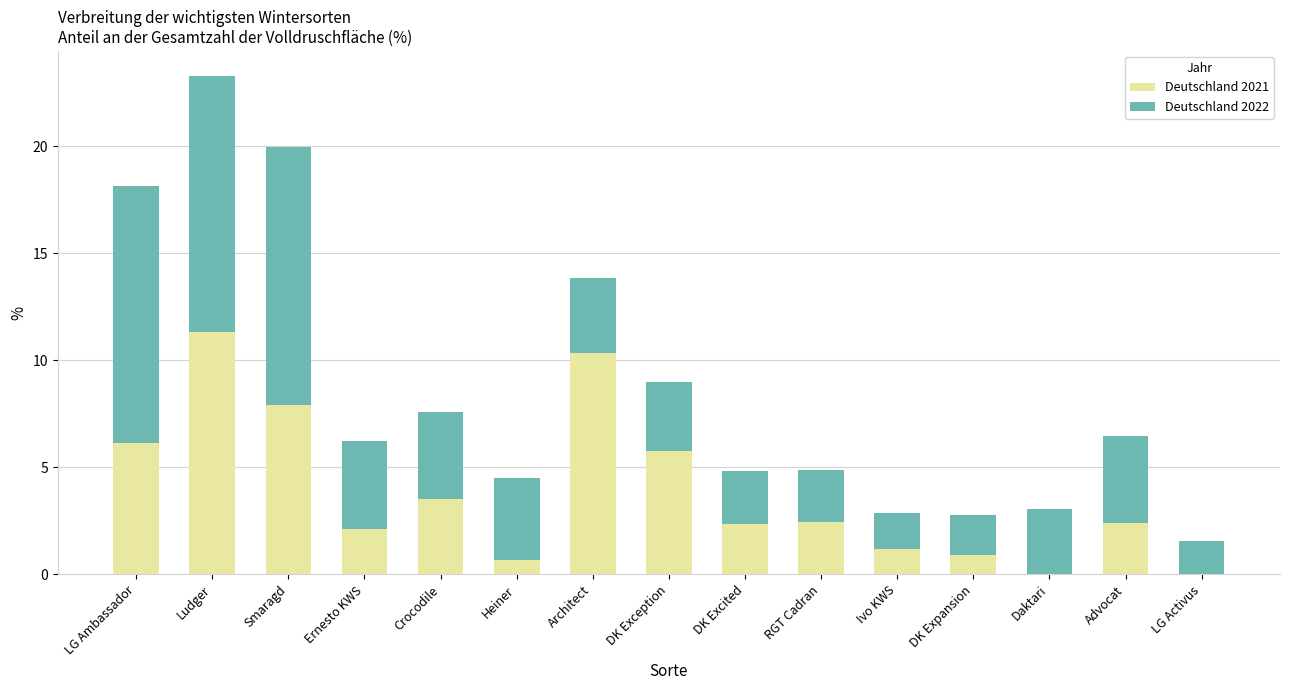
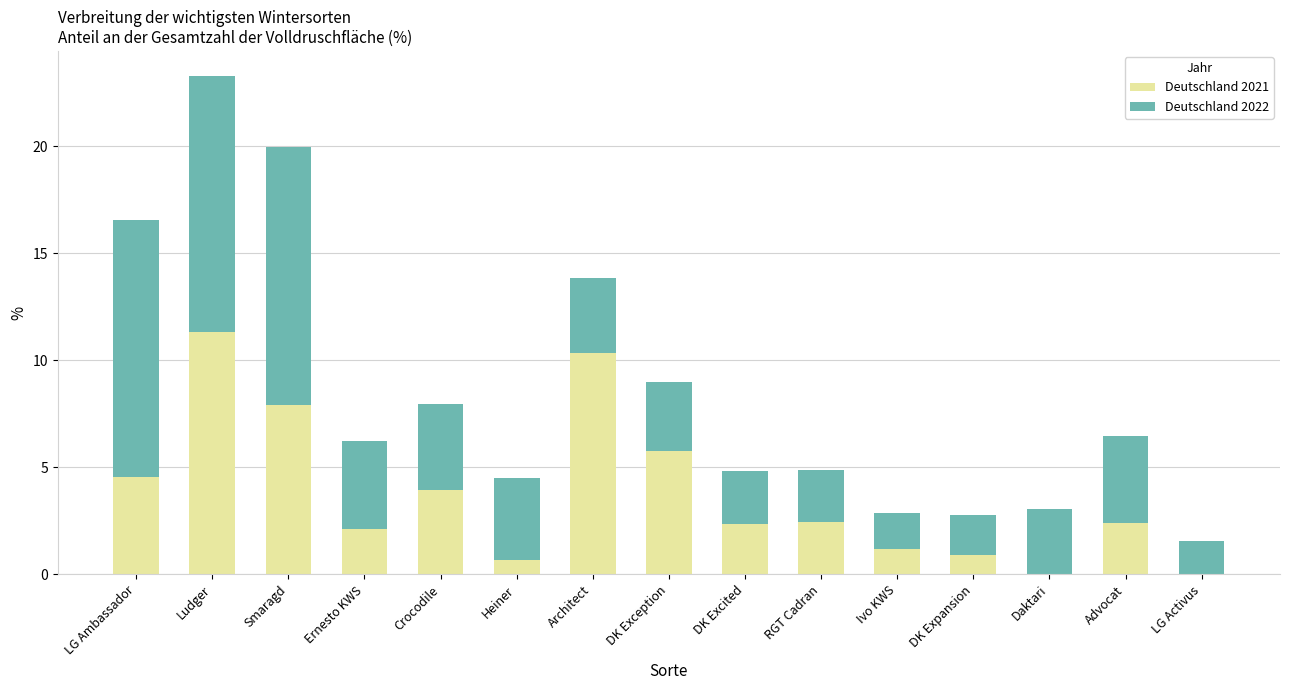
Deutschland 2021, LG Ambassador: 6.1 -> 4.6
Deutschland 2021, Crocodile: 3.5 -> 4.0
